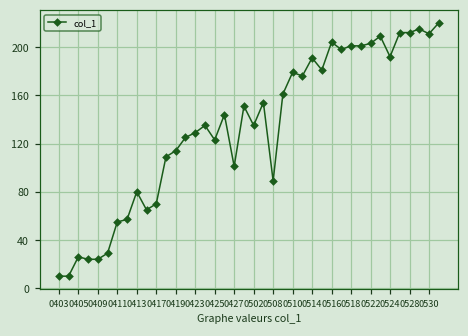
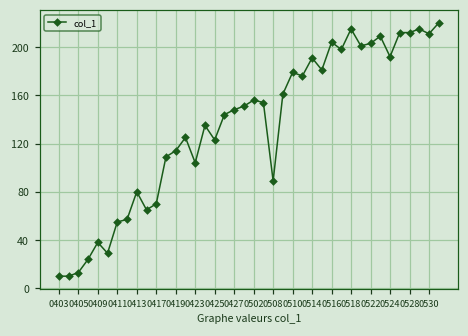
0405: 26 -> 13
0409: 24 -> 38
0423: 129 -> 104
0427: 101 -> 148
0502: 135 -> 156
0518: 201 -> 215
